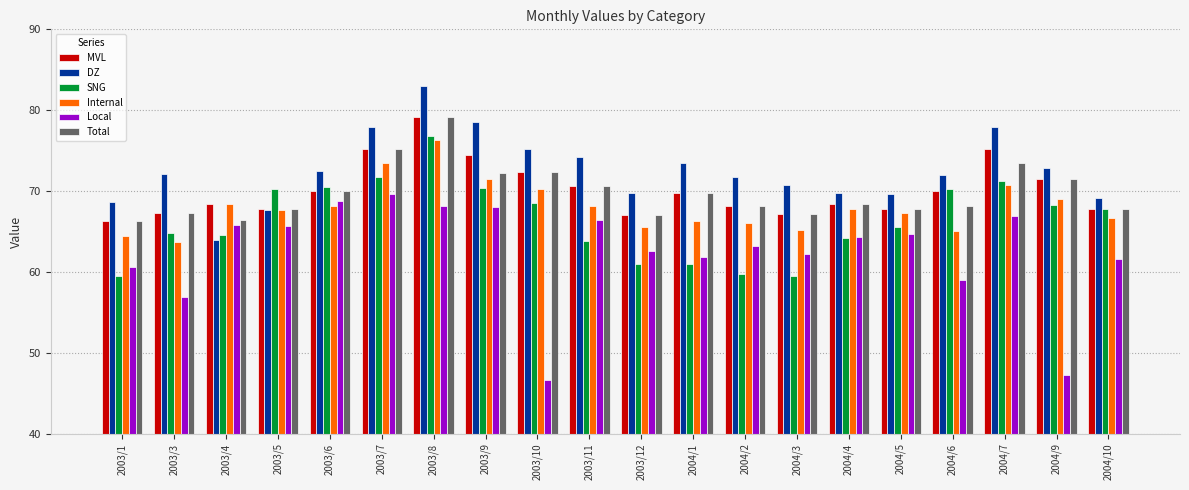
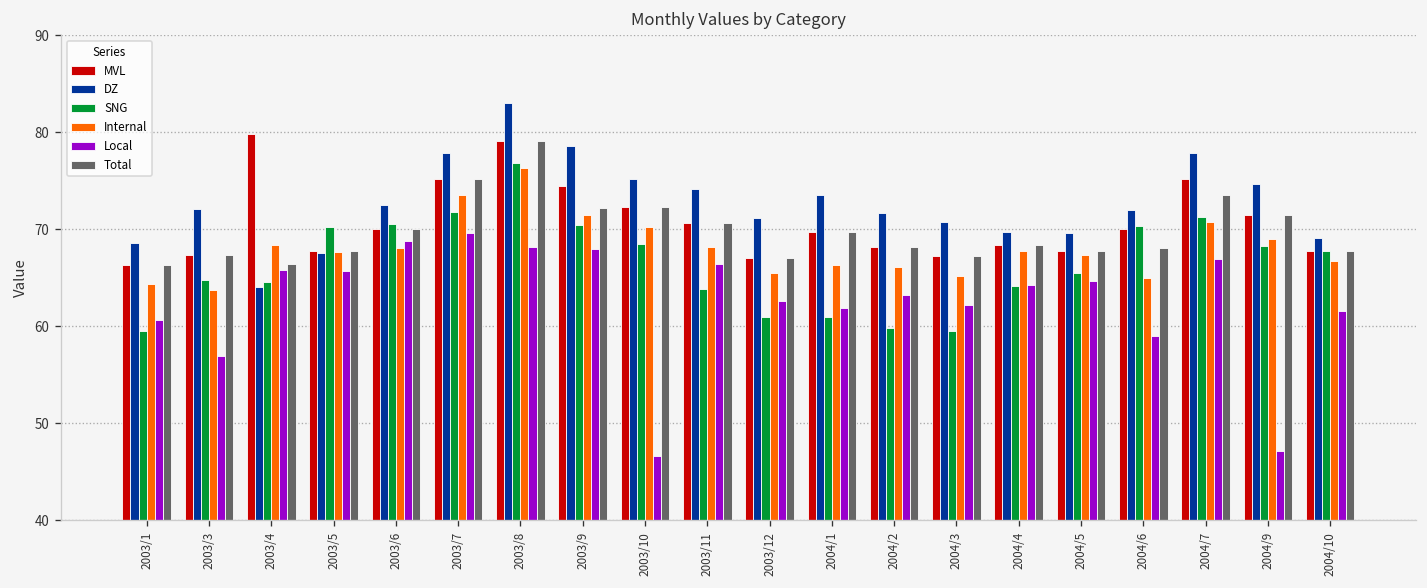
MVL, 2003/4: 68 -> 80
DZ, 2003/12: 70 -> 71
DZ, 2004/9: 73 -> 75
